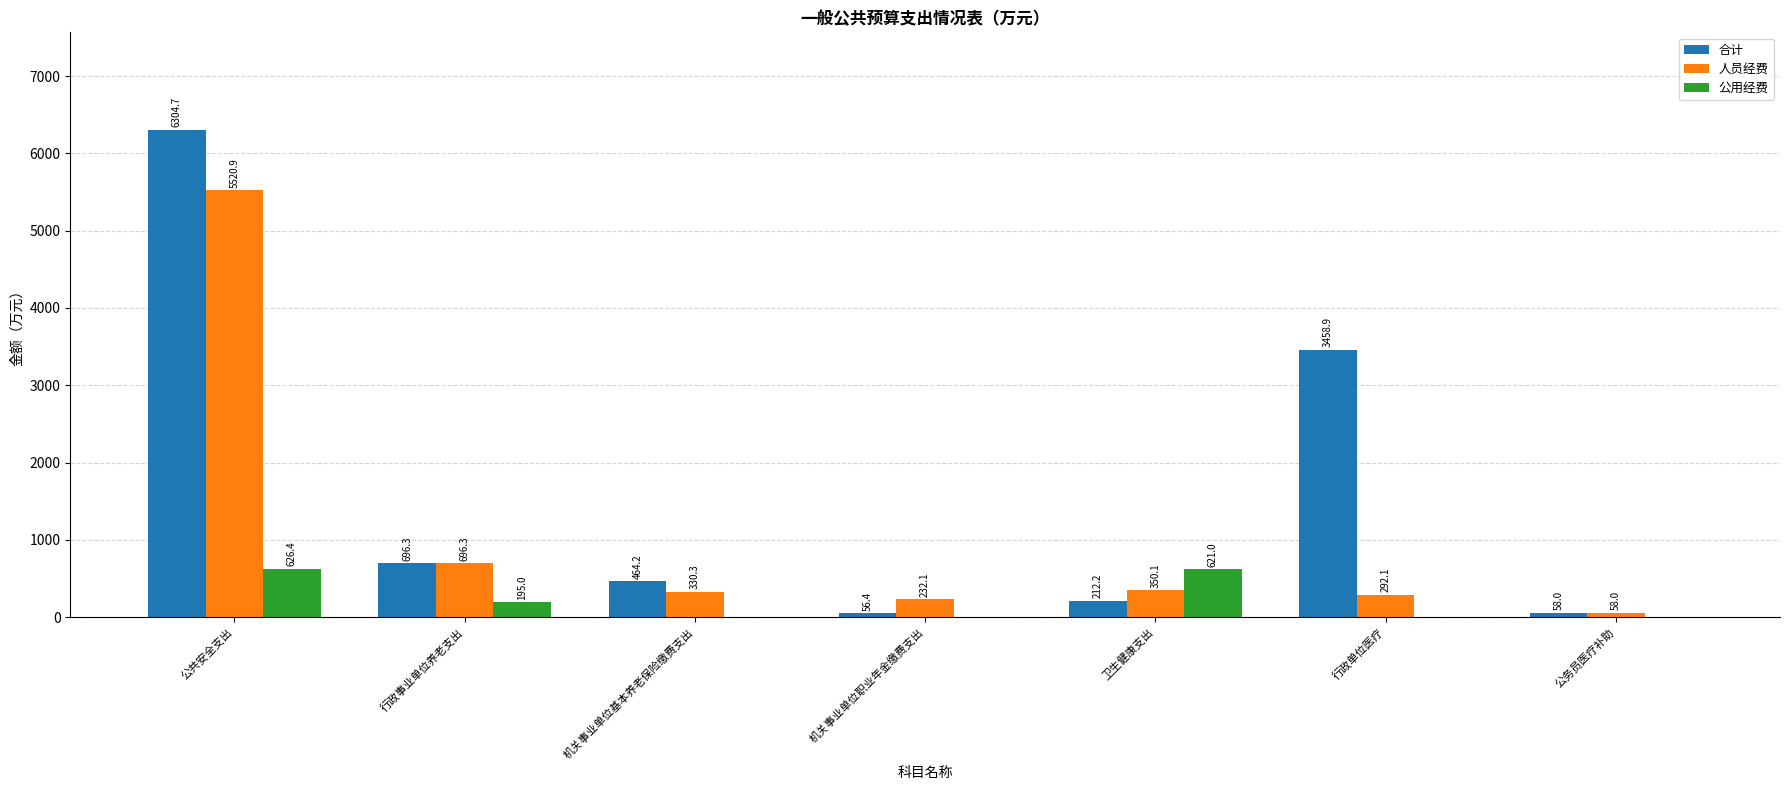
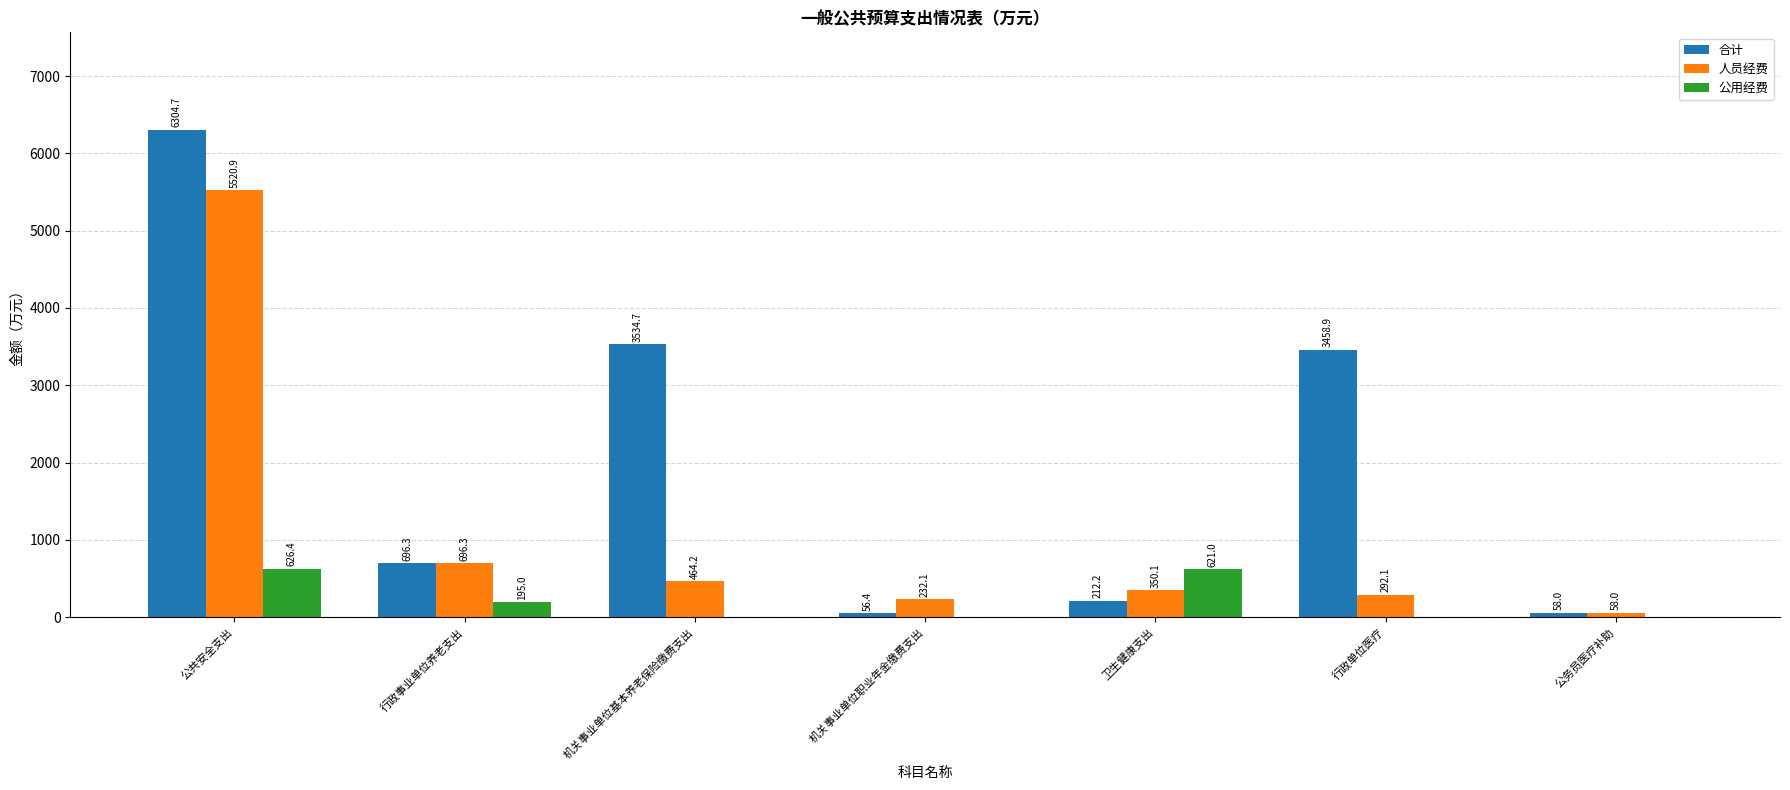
合计, 机关事业单位基本养老保险缴费支出: 464.2 -> 3534.7
人员经费, 机关事业单位基本养老保险缴费支出: 330.3 -> 464.2
